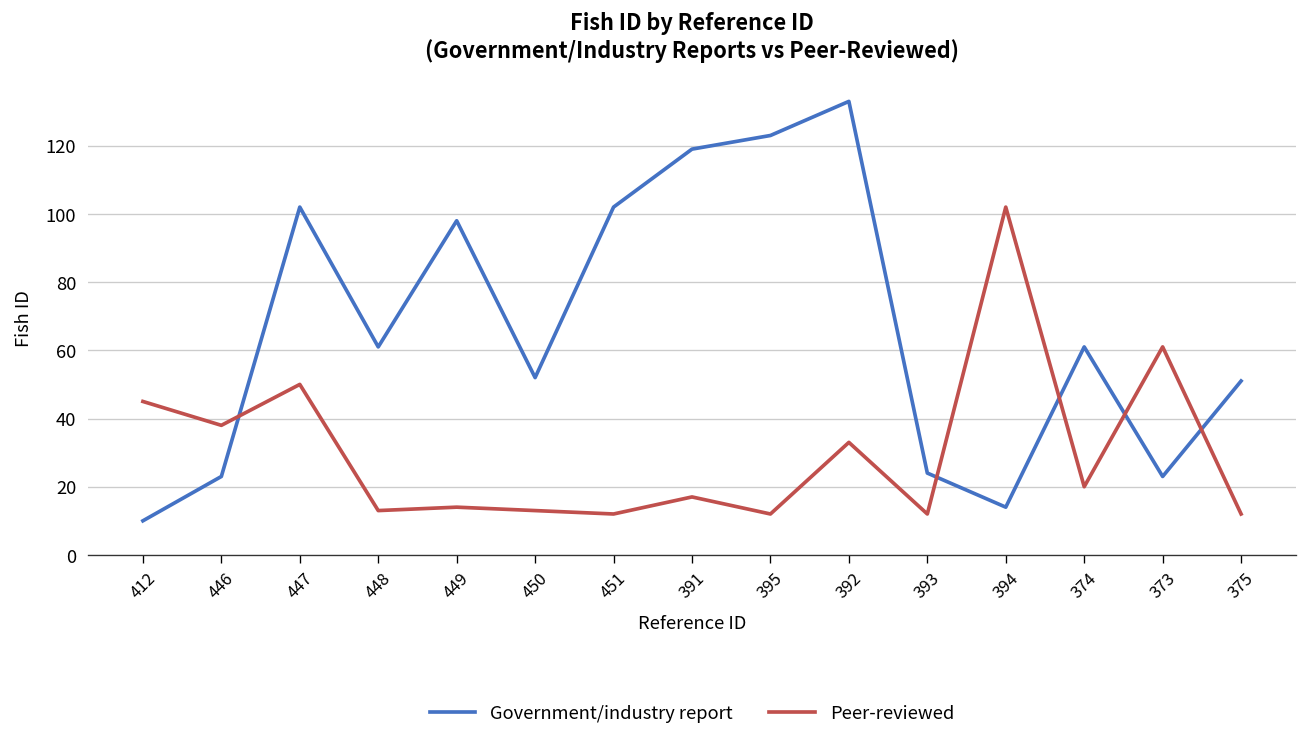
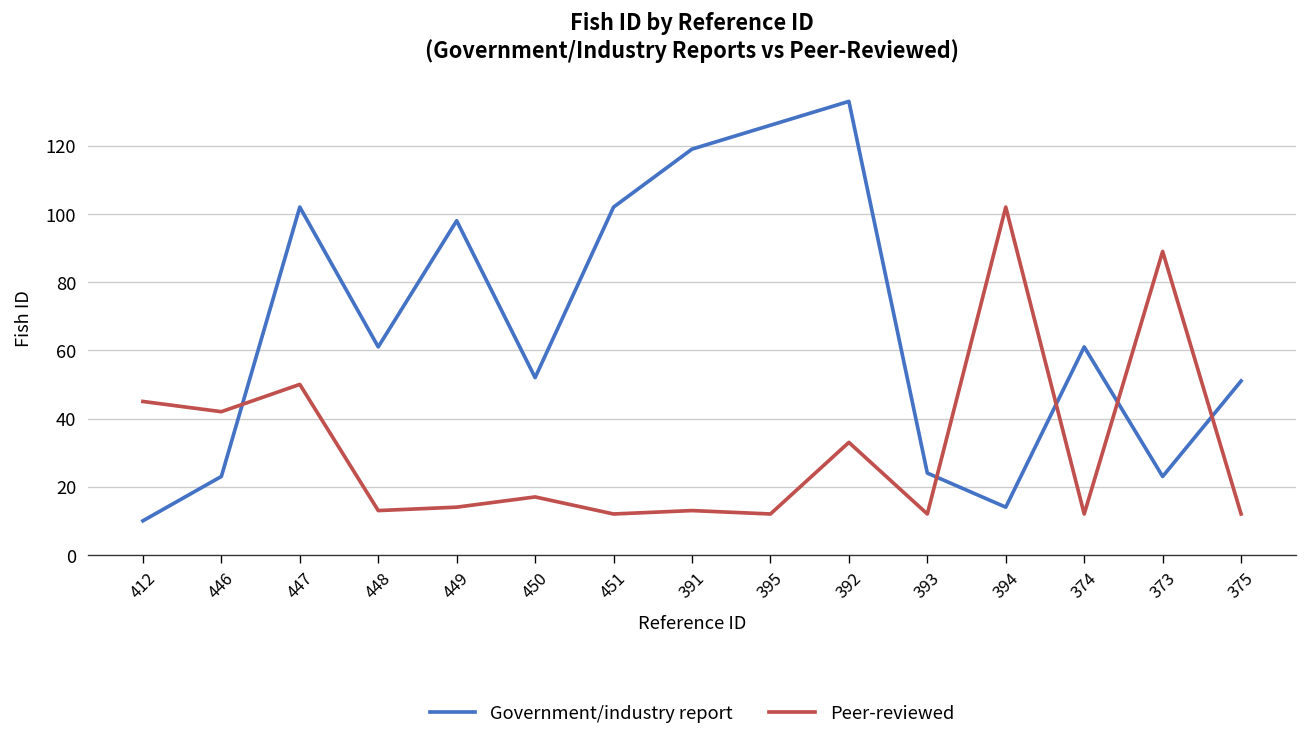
Peer-reviewed, 446: 38 -> 42
Peer-reviewed, 450: 13 -> 17
Peer-reviewed, 391: 17 -> 13
Government/industry report, 395: 123 -> 126
Peer-reviewed, 374: 20 -> 12
Peer-reviewed, 373: 61 -> 89
